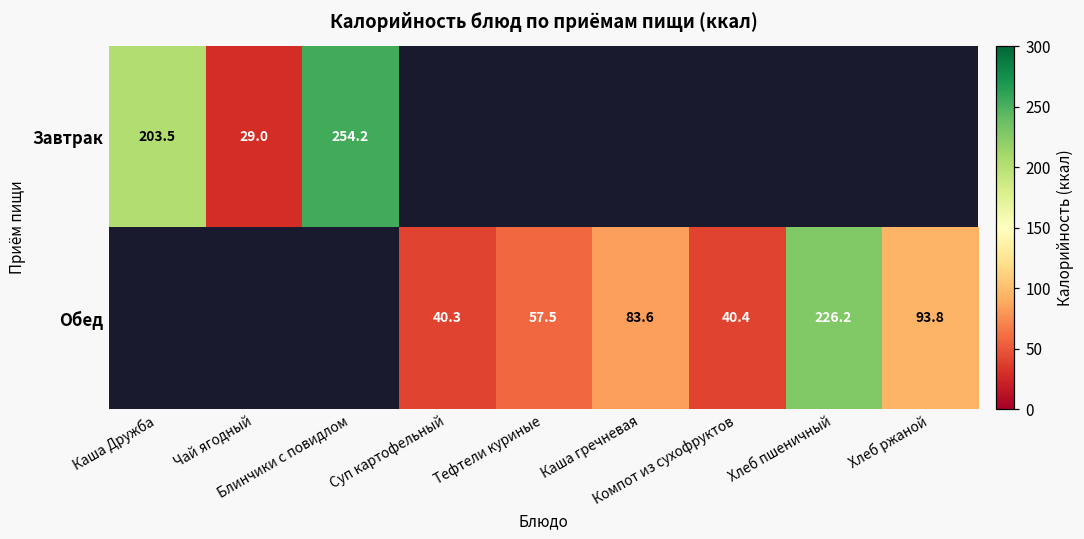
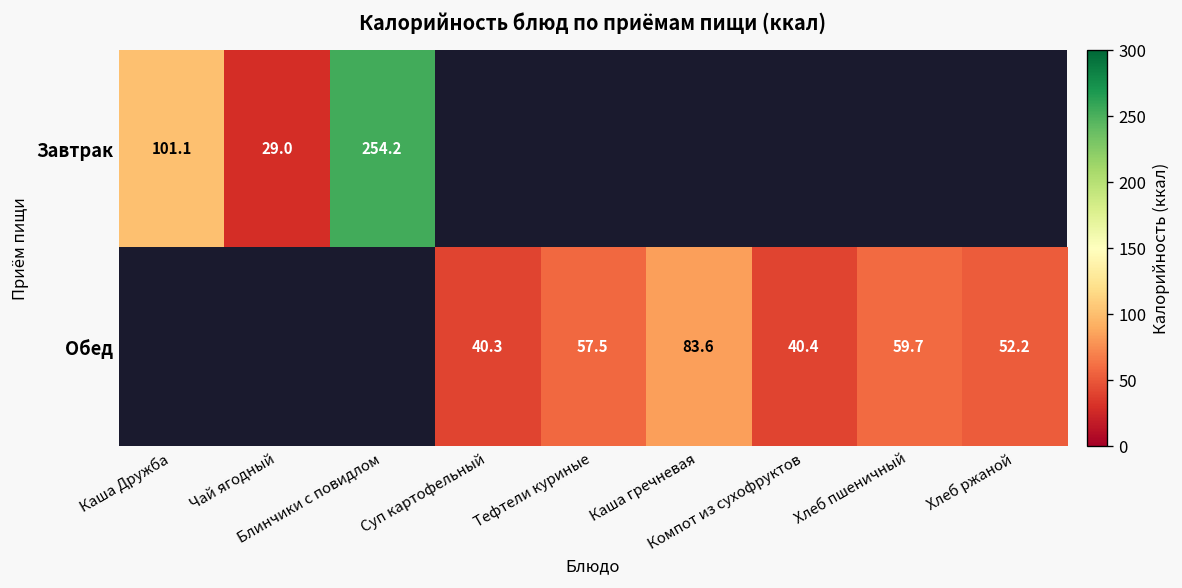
Завтрак, Каша Дружба: 203.5 -> 101.1
Обед, Хлеб пшеничный: 226.2 -> 59.7
Обед, Хлеб ржаной: 93.8 -> 52.2
